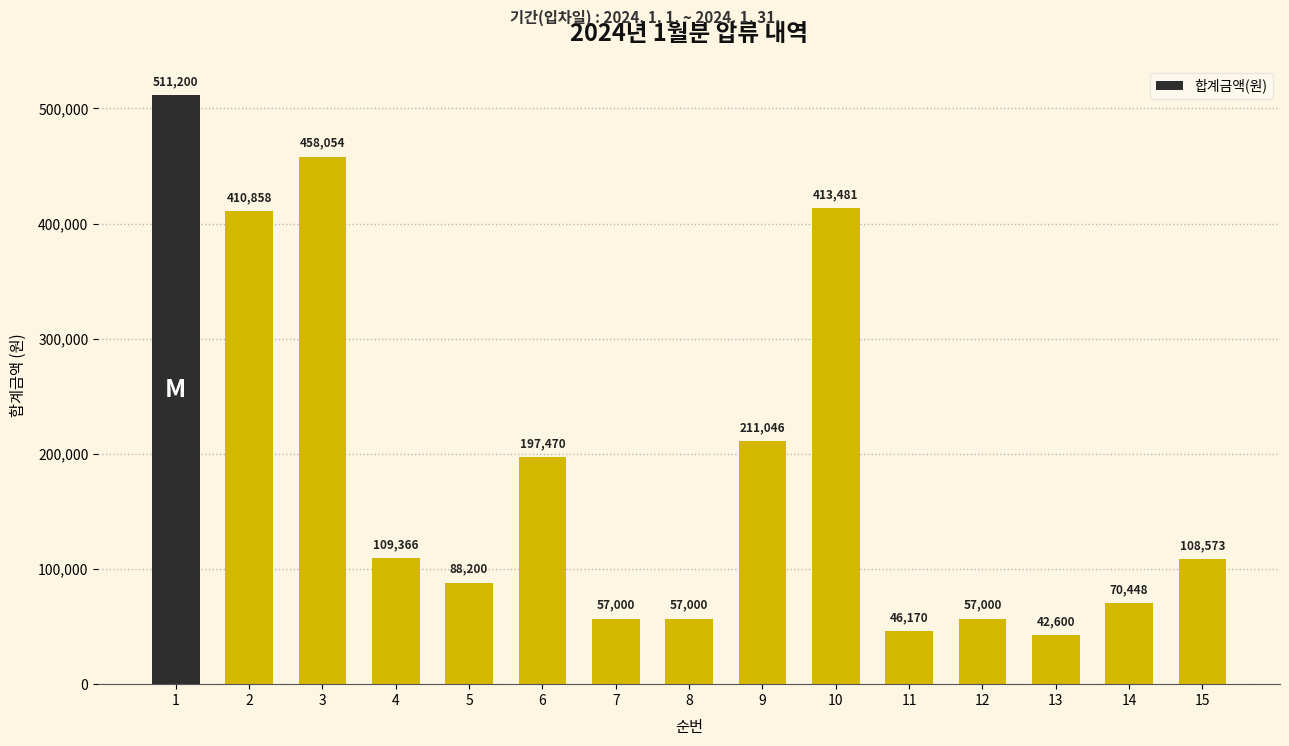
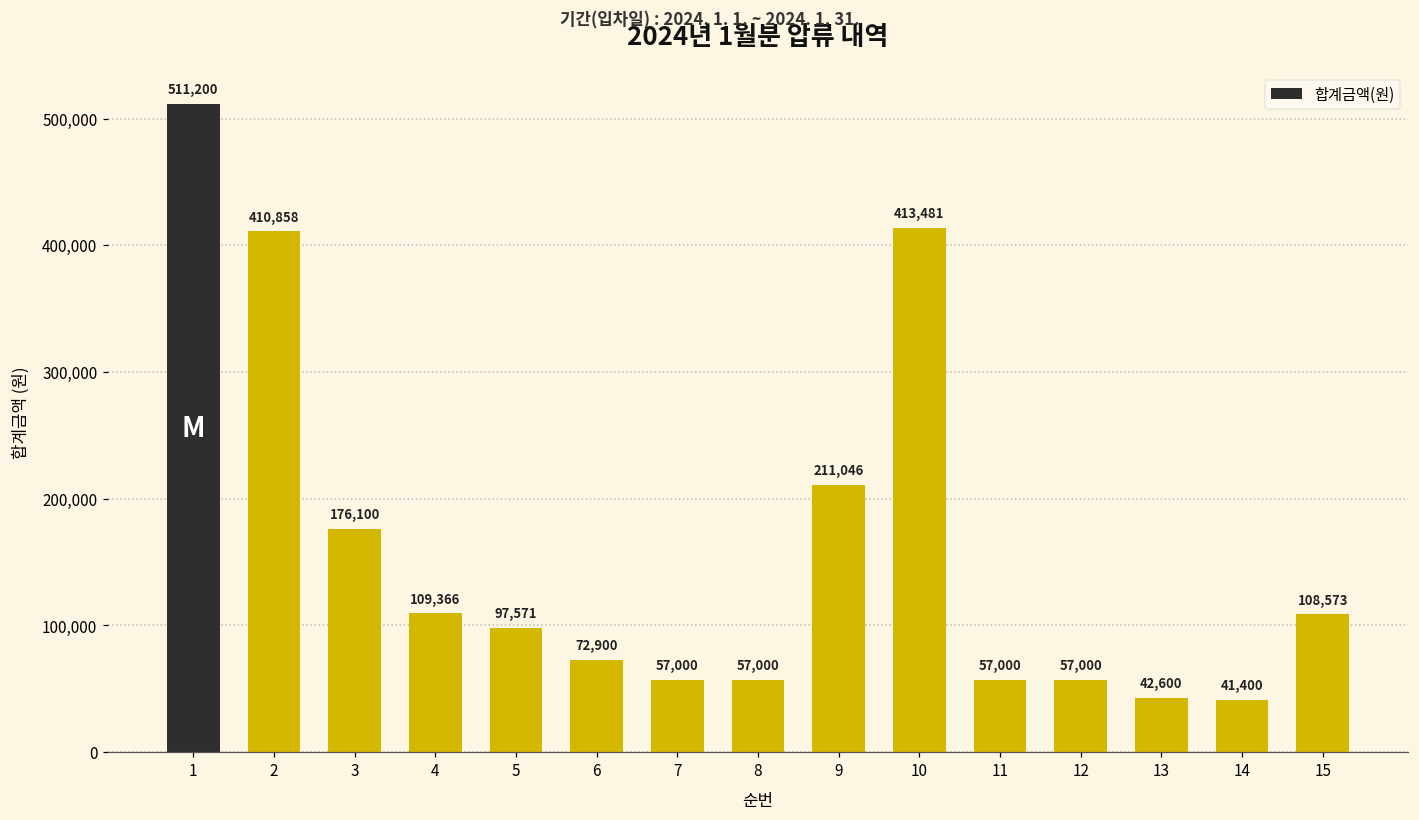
3: 458,054 -> 176,100
5: 88,200 -> 97,571
6: 197,470 -> 72,900
11: 46,170 -> 57,000
14: 70,448 -> 41,400
